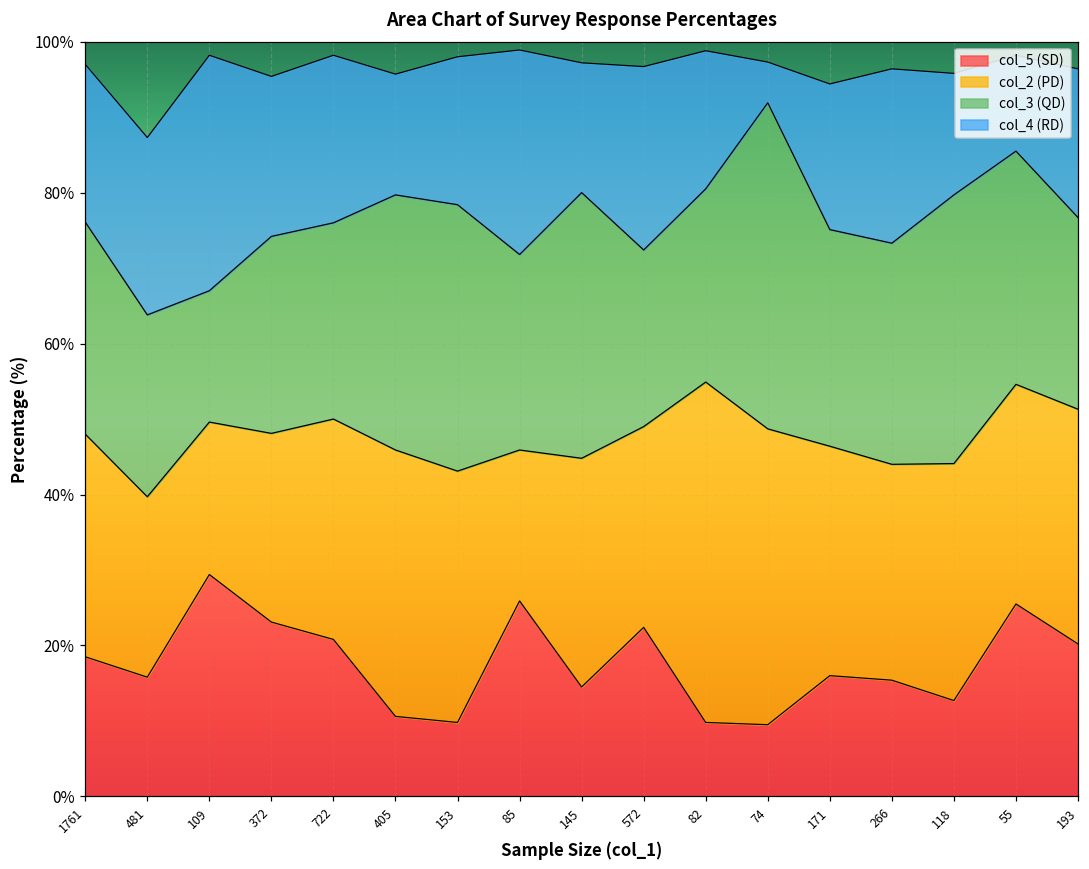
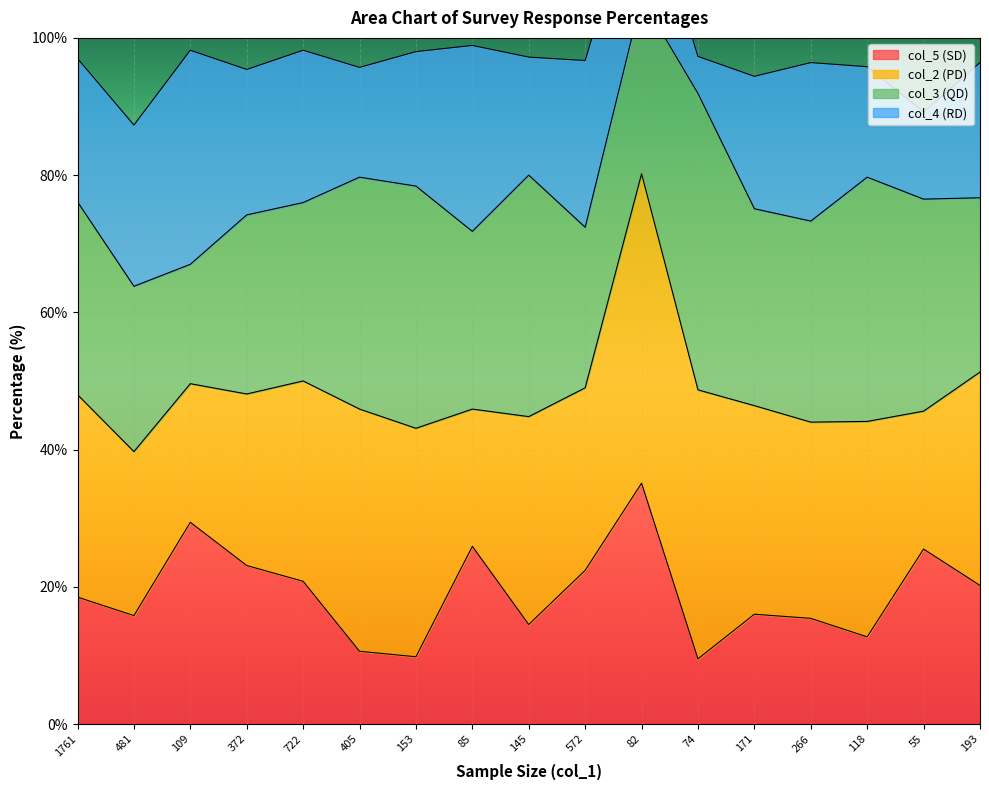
col_5 (SD), 82: 10% -> 35%
col_2 (PD), 55: 29% -> 20%
